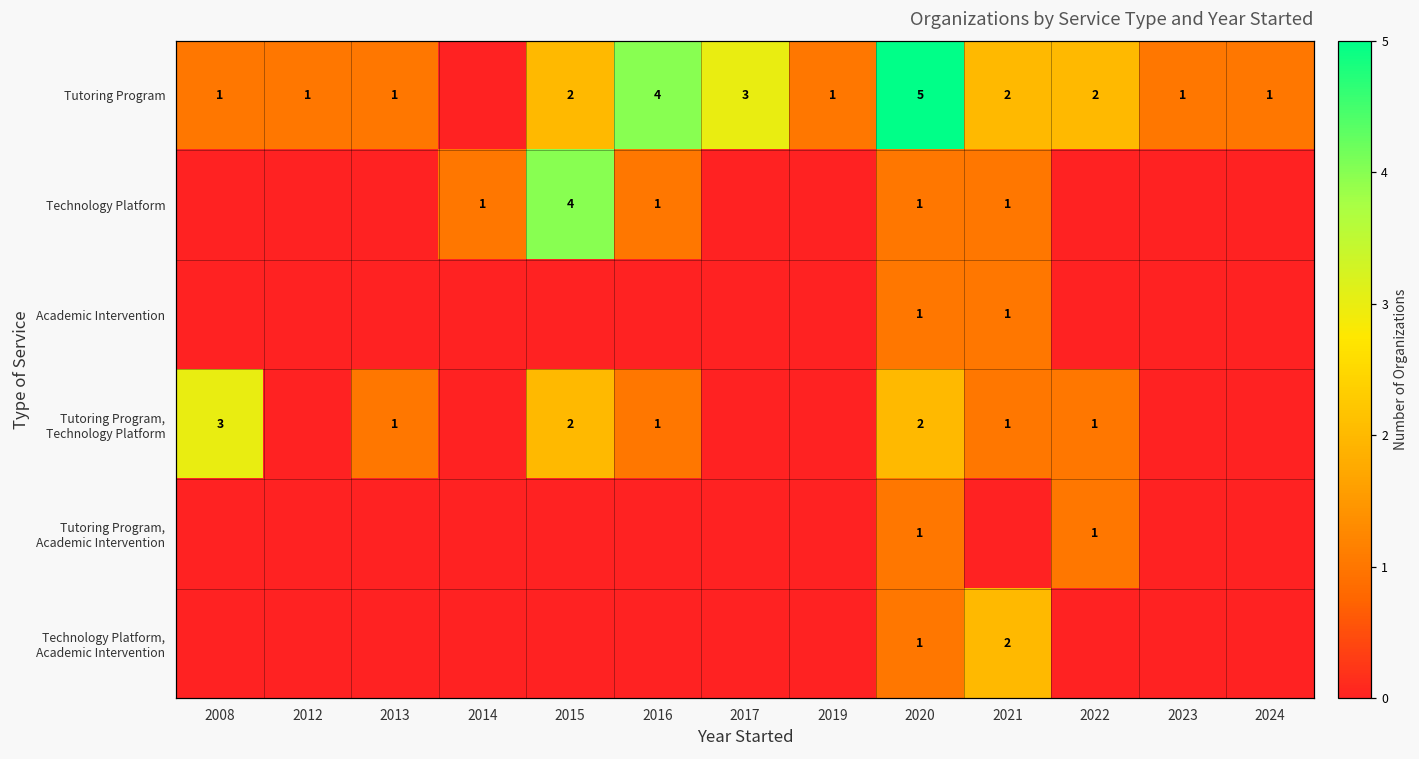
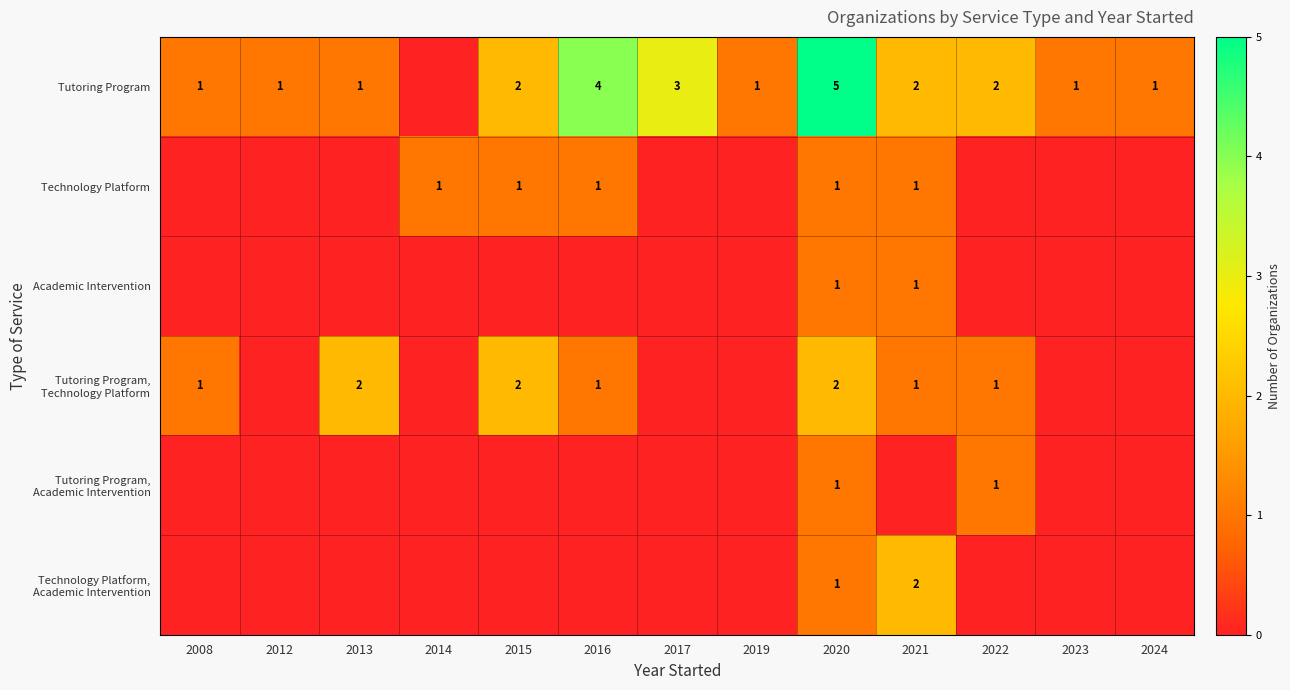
Technology Platform, 2015: 4 -> 1
Tutoring Program, Technology Platform, 2008: 3 -> 1
Tutoring Program, Technology Platform, 2013: 1 -> 2
